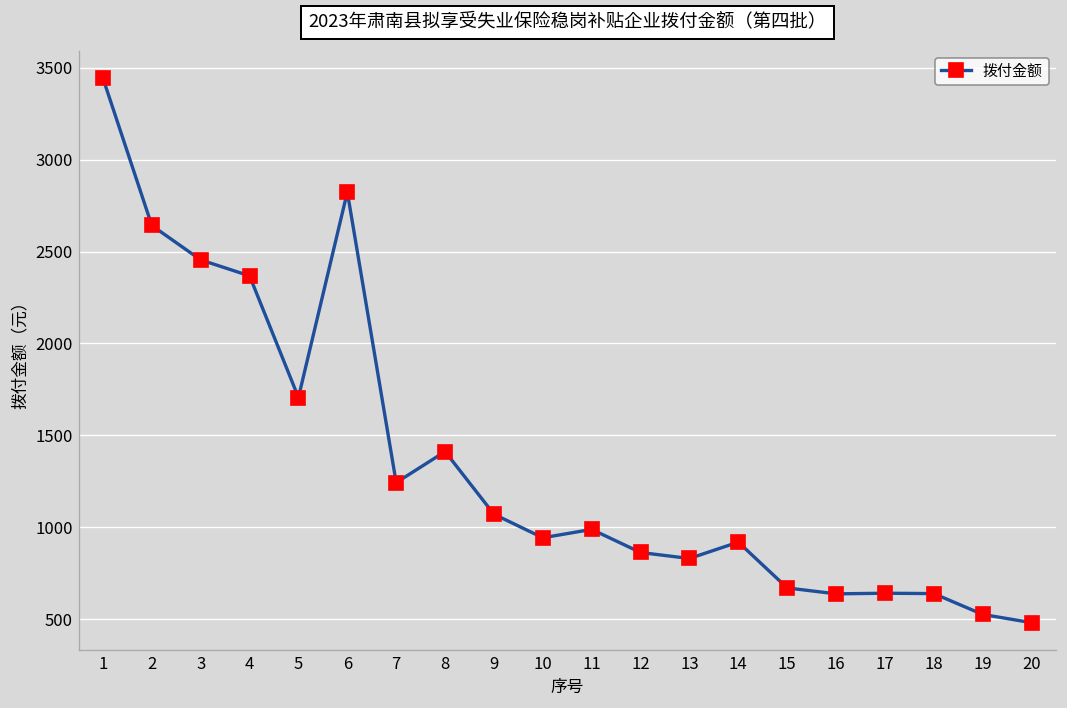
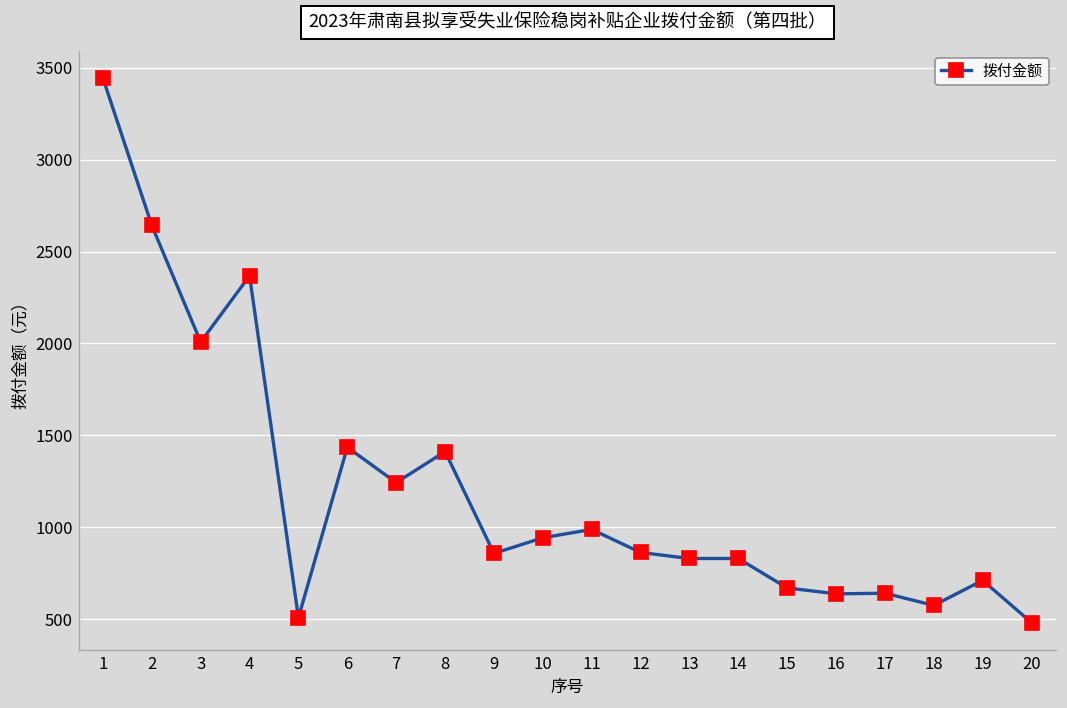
3: 2460 -> 2010
5: 1710 -> 510
6: 2820 -> 1440
9: 1070 -> 860
14: 920 -> 830
18: 640 -> 570
19: 520 -> 710
